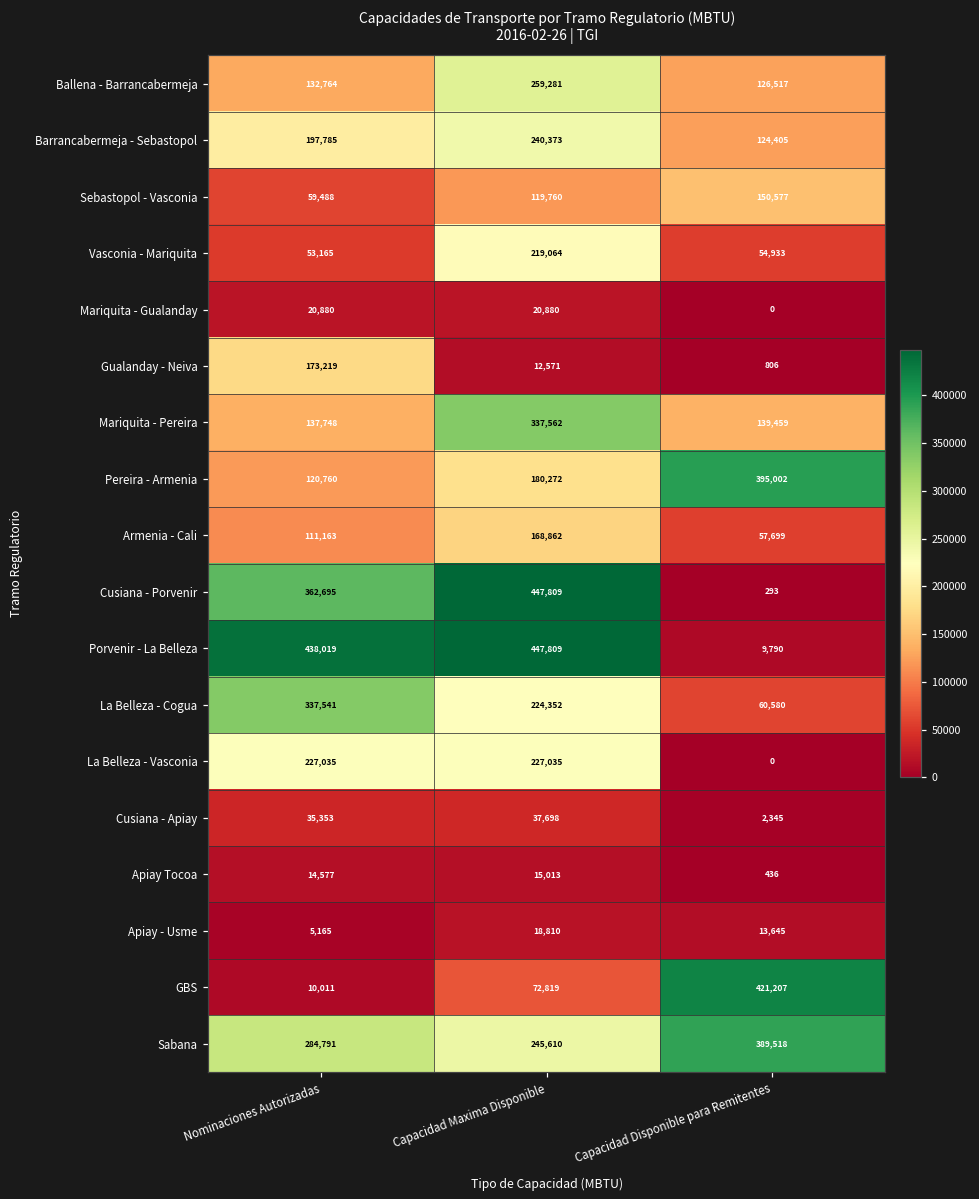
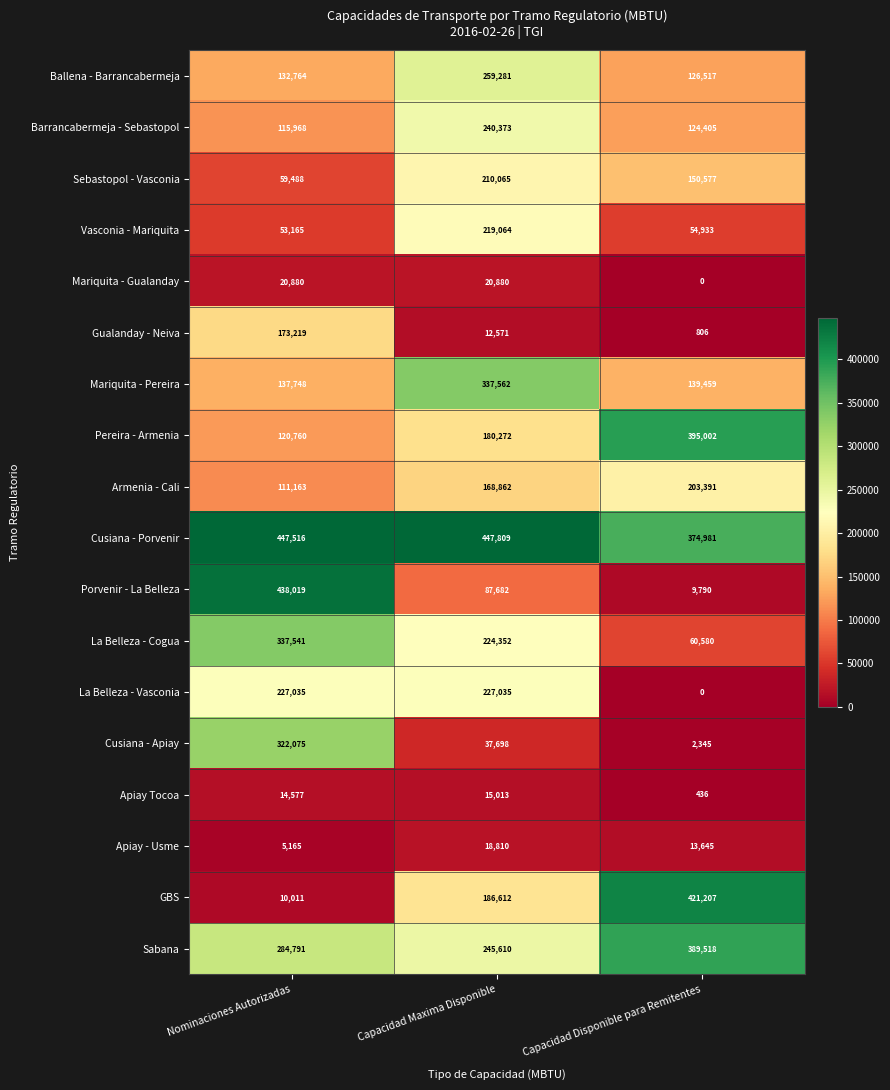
Barrancabermeja - Sebastopol, Nominaciones Autorizadas: 197,785 -> 115,968
Sebastopol - Vasconia, Capacidad Maxima Disponible: 119,760 -> 210,065
Armenia - Cali, Capacidad Disponible para Remitentes: 57,699 -> 203,391
Cusiana - Porvenir, Nominaciones Autorizadas: 362,695 -> 447,516
Cusiana - Porvenir, Capacidad Disponible para Remitentes: 293 -> 374,981
Porvenir - La Belleza, Capacidad Maxima Disponible: 447,809 -> 87,682
Cusiana - Apiay, Nominaciones Autorizadas: 35,353 -> 322,075
GBS, Capacidad Maxima Disponible: 72,819 -> 186,612
